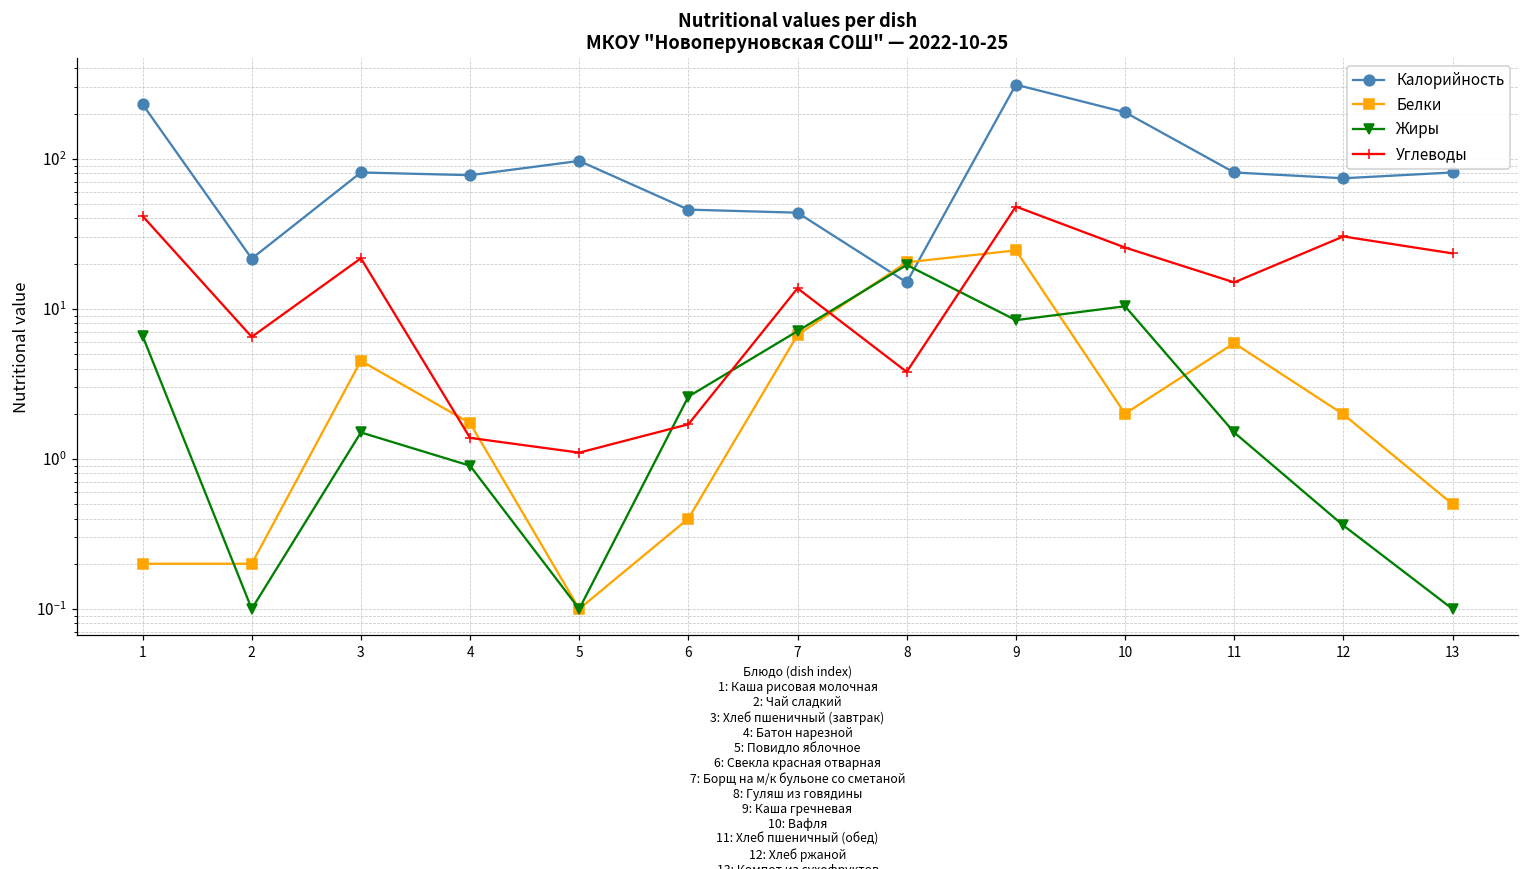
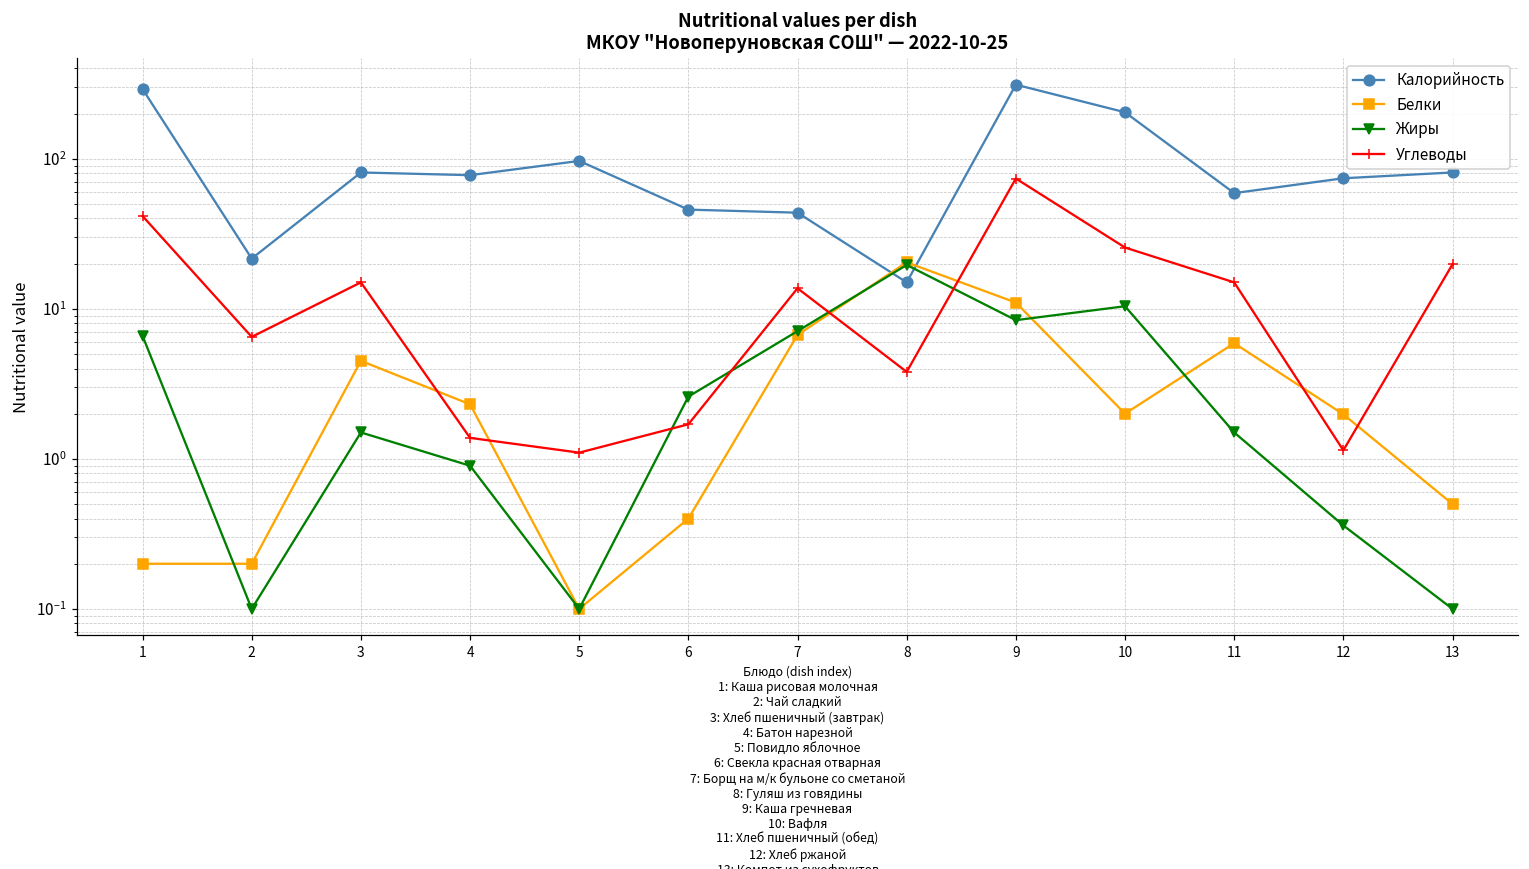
Калорийность, 1: 230 -> 290
Углеводы, 3: 22 -> 15
Белки, 4: 1.7 -> 2.3
Белки, 9: 25 -> 11
Углеводы, 9: 48 -> 70
Калорийность, 11: 80 -> 59
Углеводы, 12: 30 -> 1.1
Углеводы, 13: 23 -> 20
